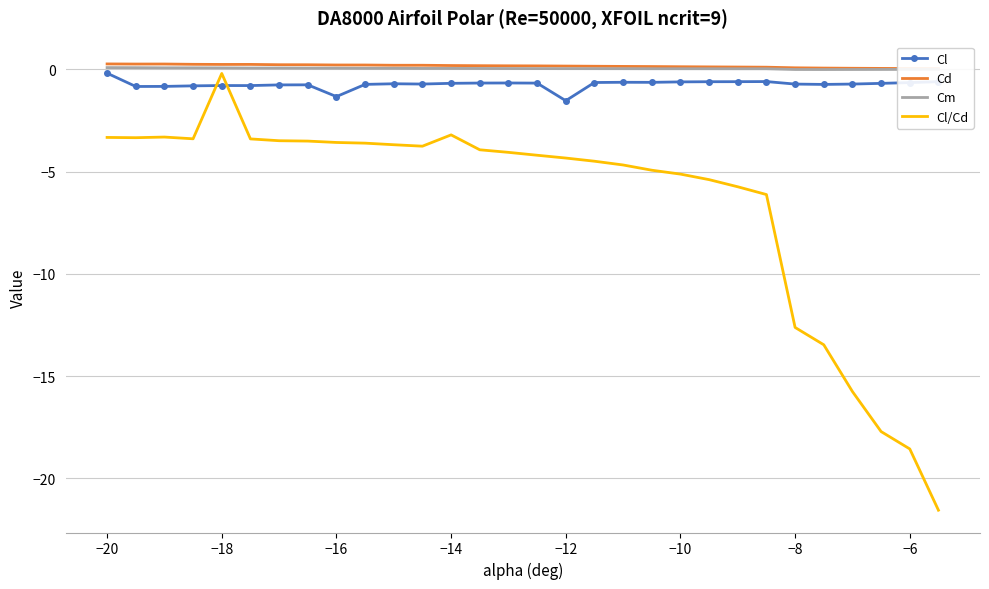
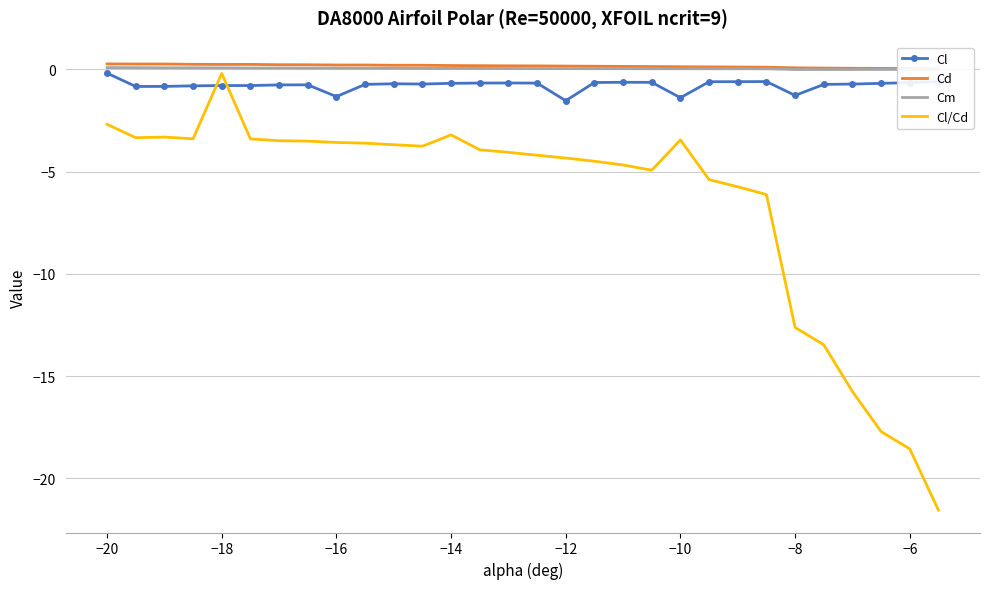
Cl/Cd, −20: -3.3 -> -2.7
Cl, −10: -0.6 -> -1.4
Cl/Cd, −10: -5.1 -> -3.5
Cl, −8: -0.7 -> -1.3
